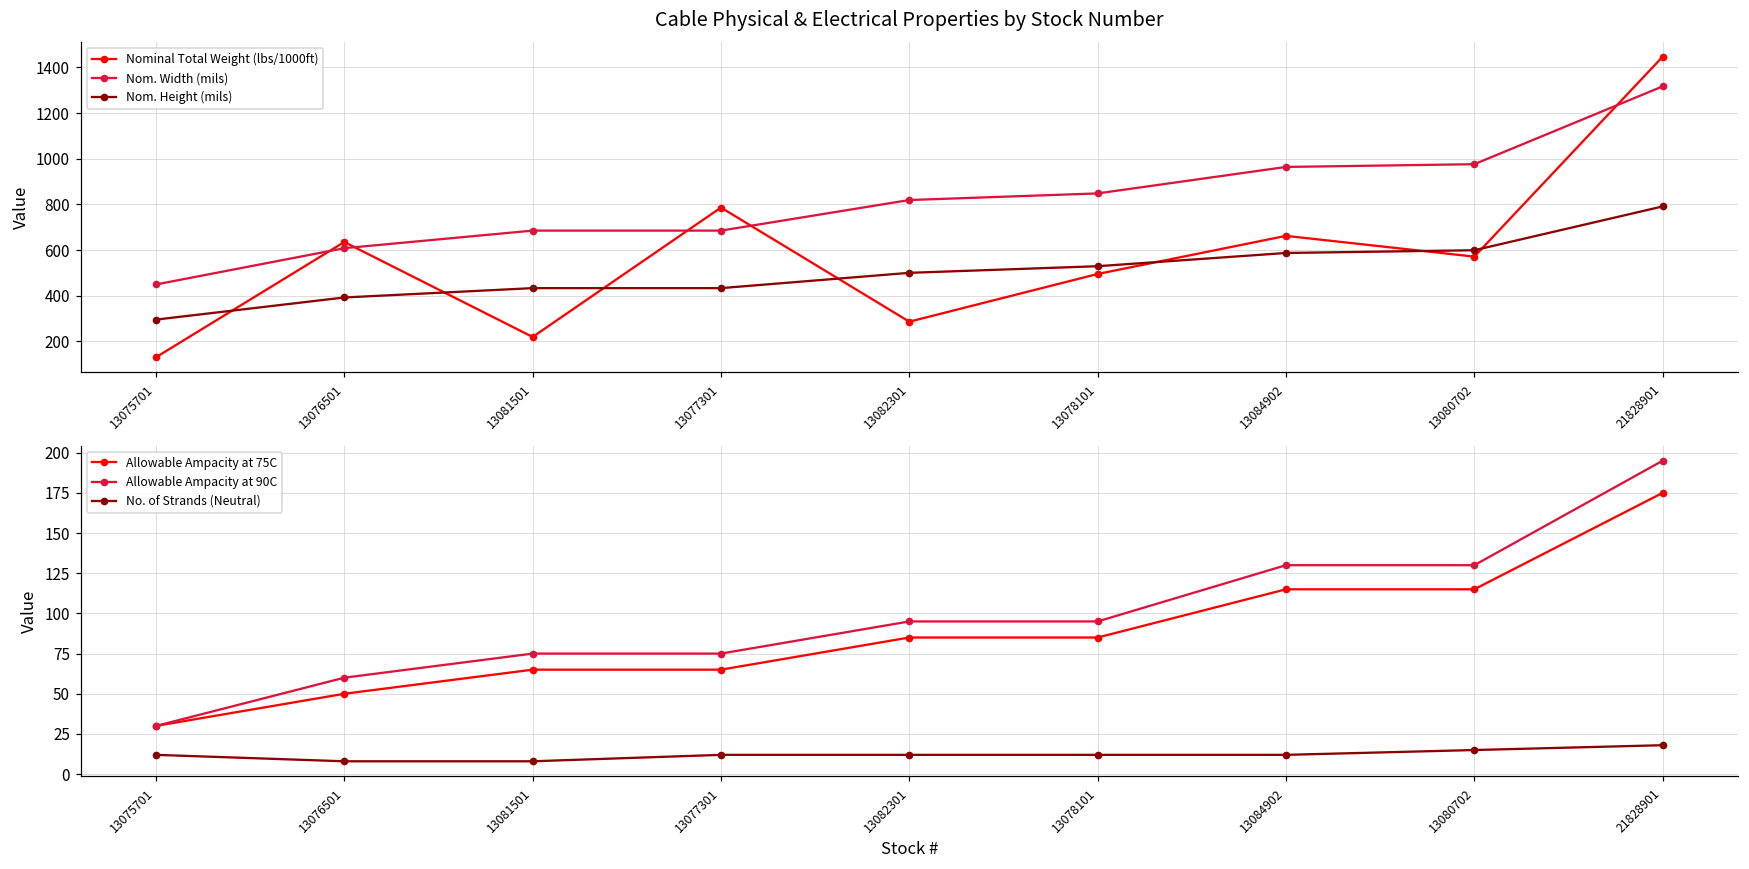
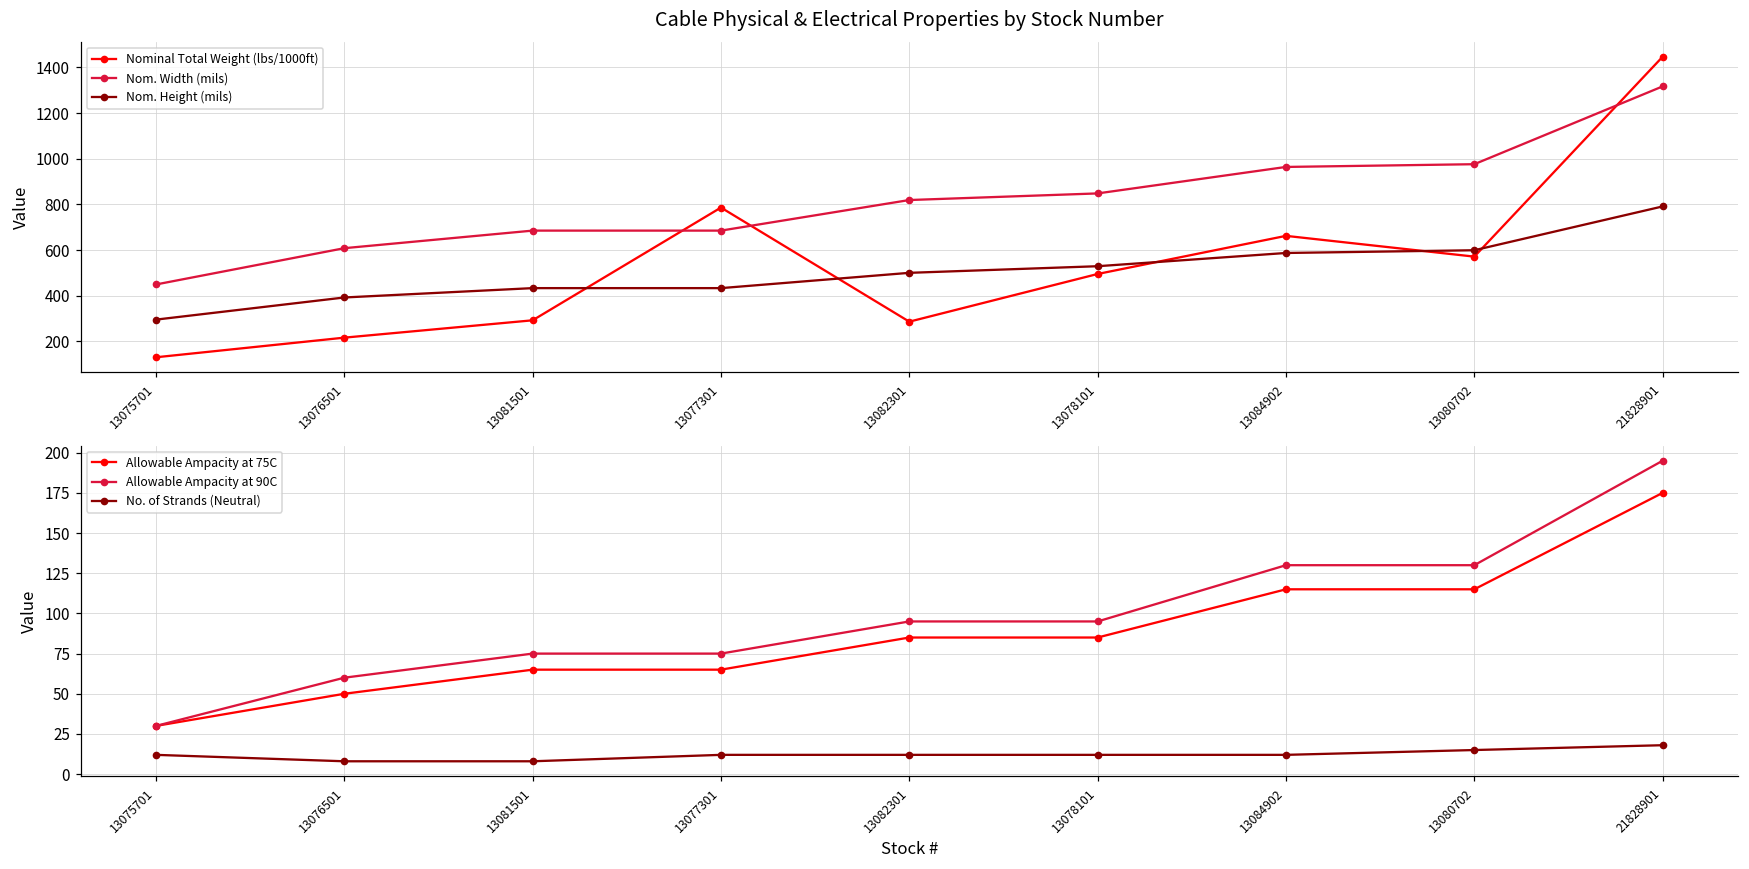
Cable Physical & Electrical Properties by Stock Number, Nominal Total Weight (lbs/1000ft), 13076501: 640 -> 220
Cable Physical & Electrical Properties by Stock Number, Nominal Total Weight (lbs/1000ft), 13081501: 220 -> 290
